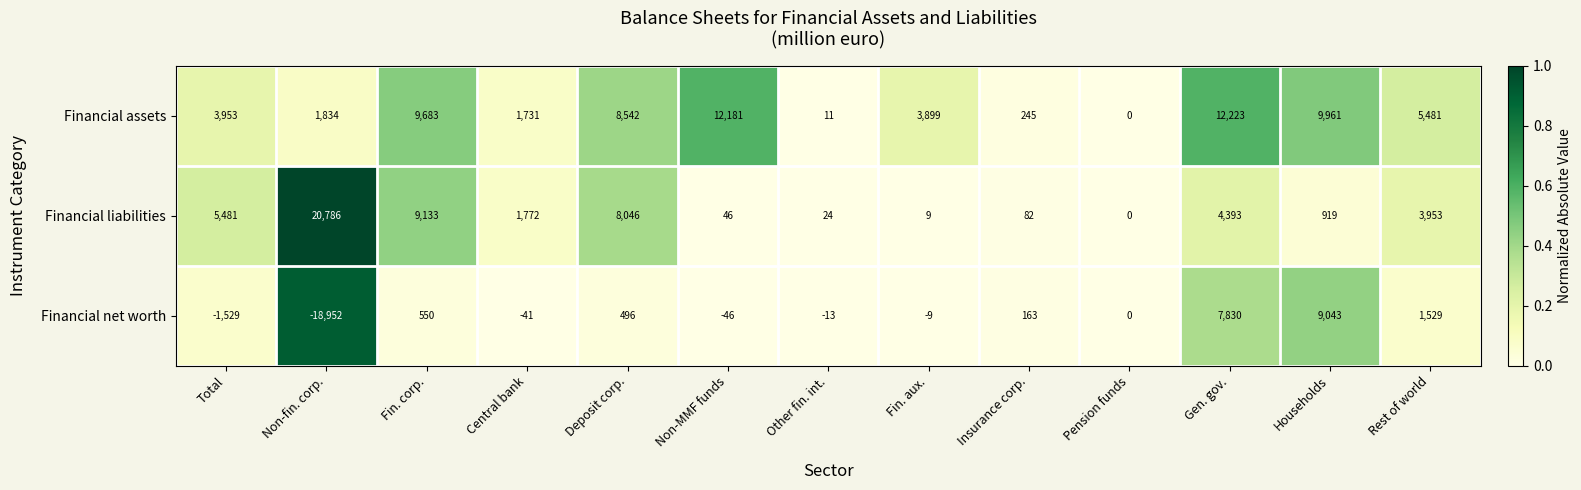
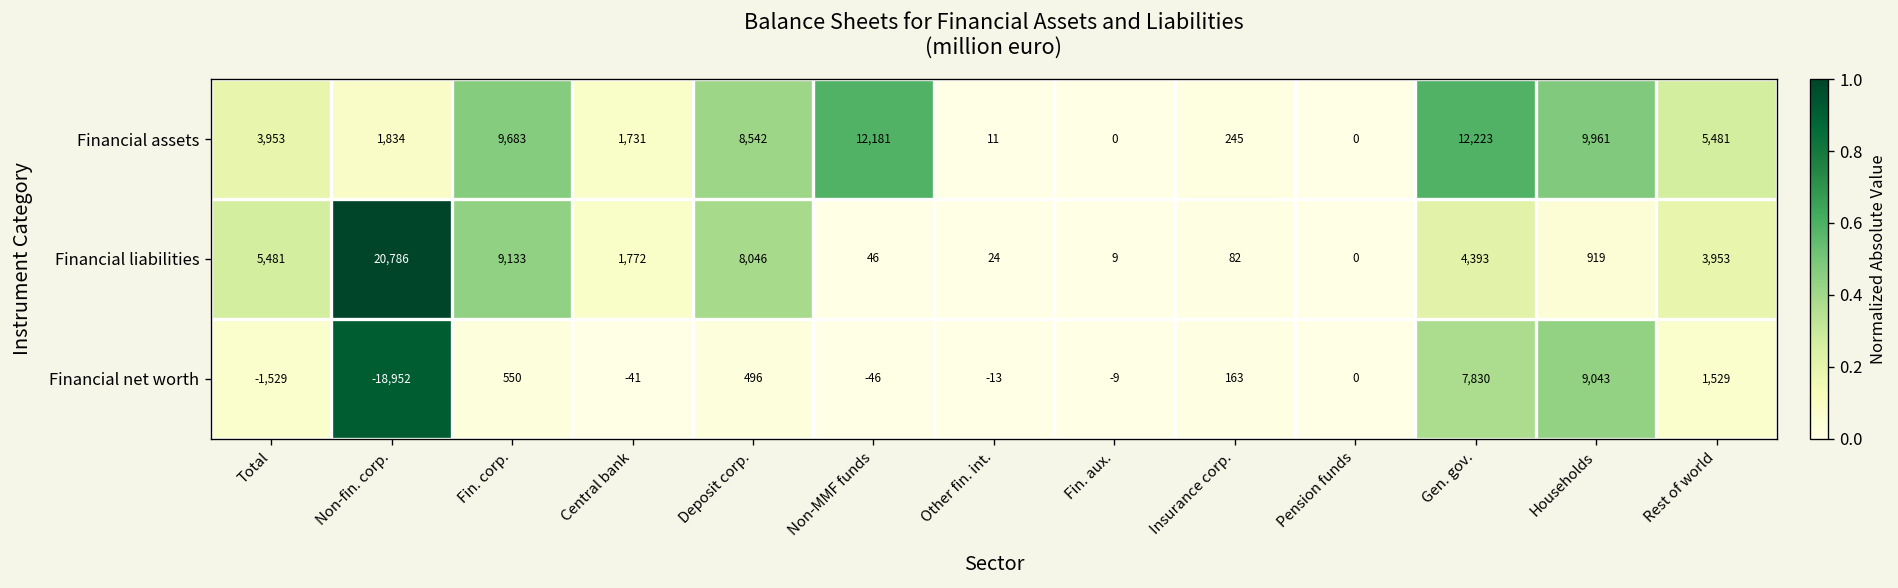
Financial assets, Fin. aux.: 3,899 -> 0
